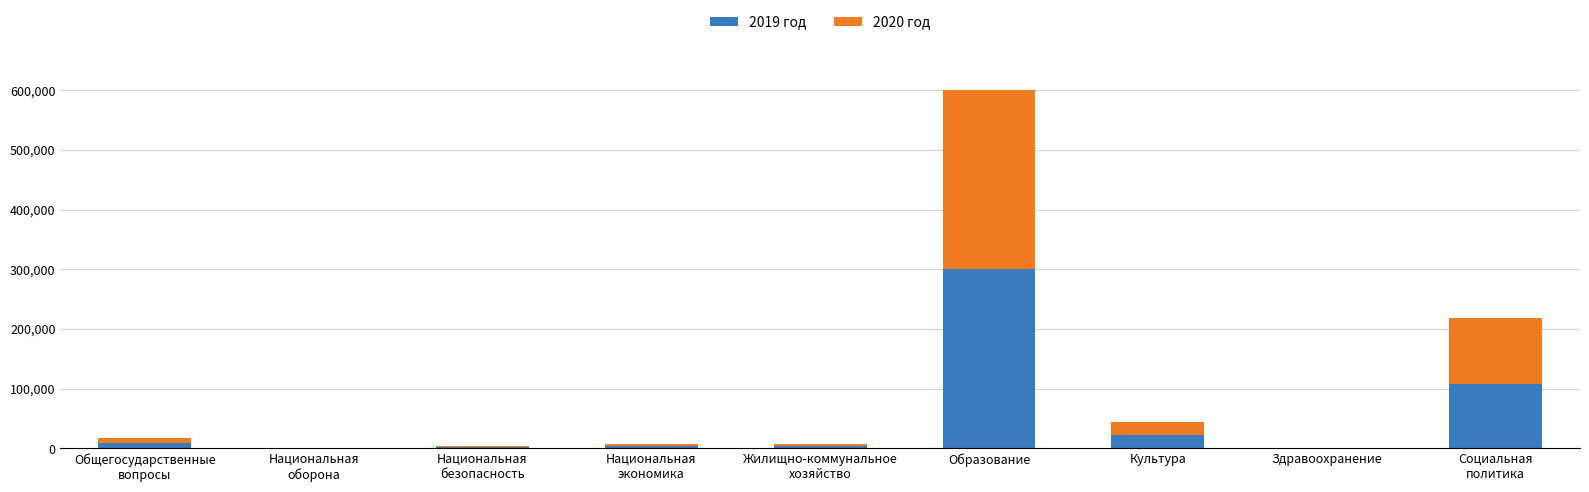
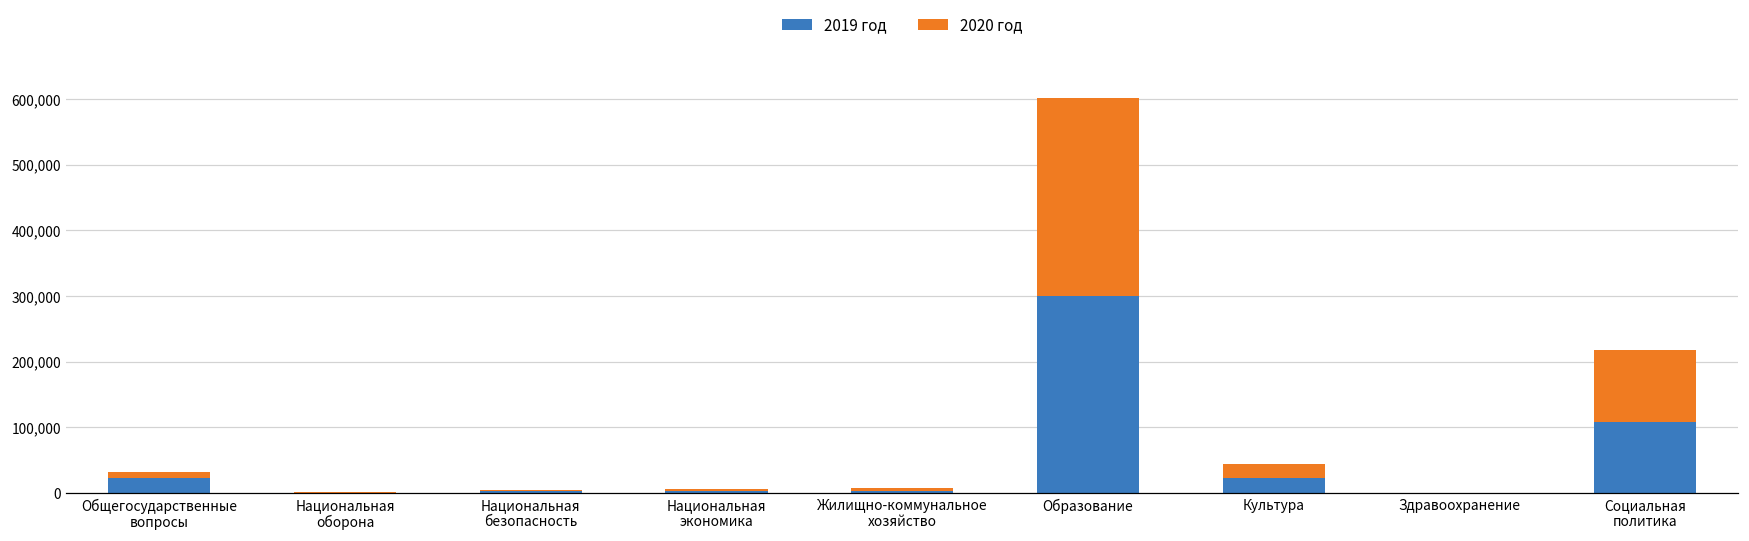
2019 год, Общегосударственные вопросы: 10,000 -> 20,000
